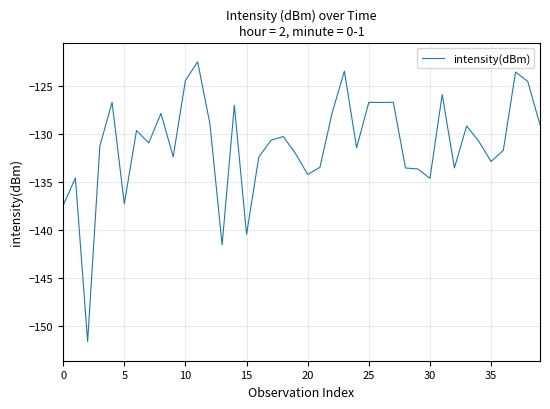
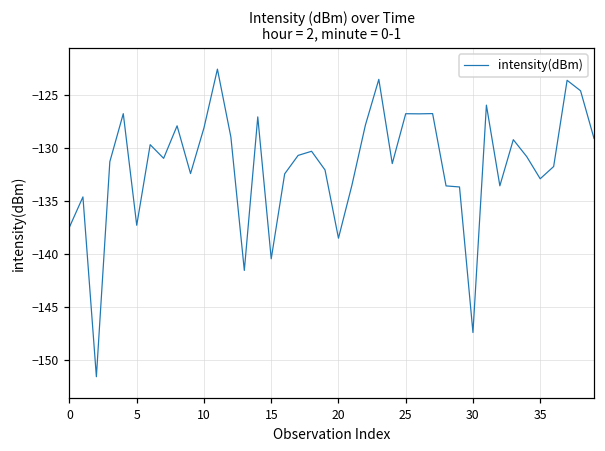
10: -124 -> -128
20: -134 -> -139
30: -135 -> -147
